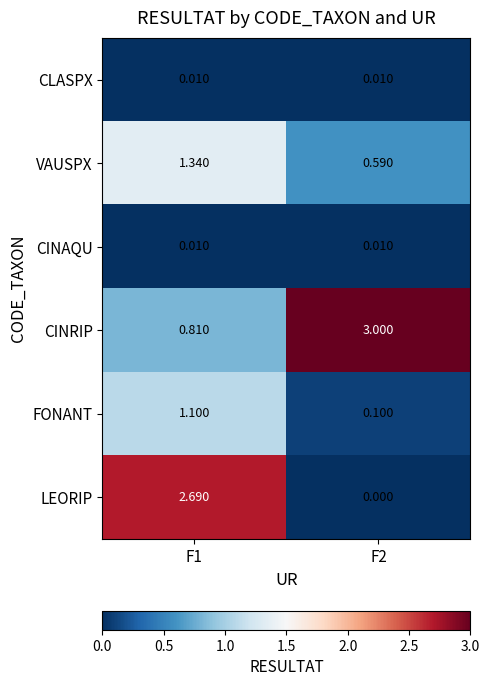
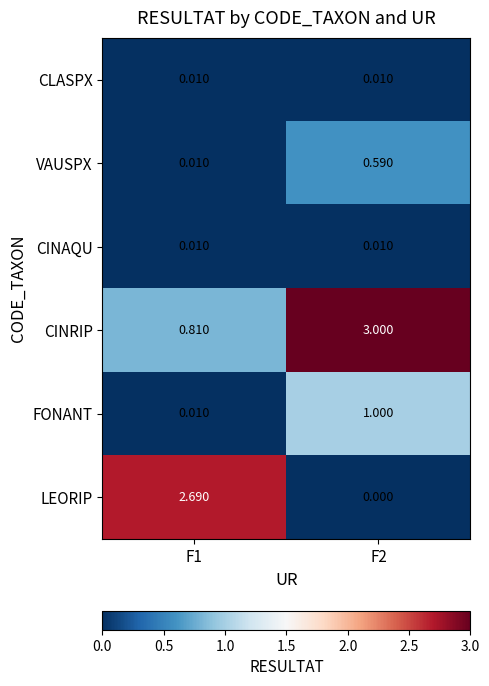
VAUSPX, F1: 1.340 -> 0.010
FONANT, F1: 1.100 -> 0.010
FONANT, F2: 0.100 -> 1.000
